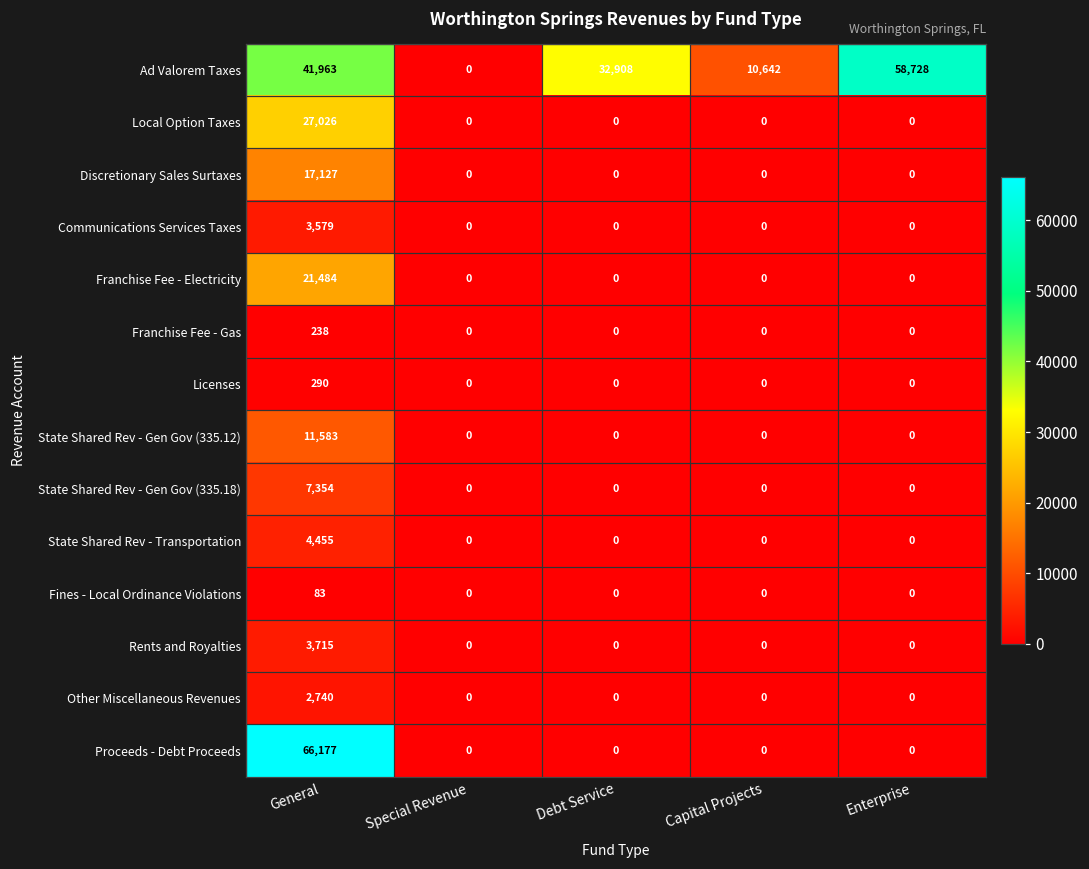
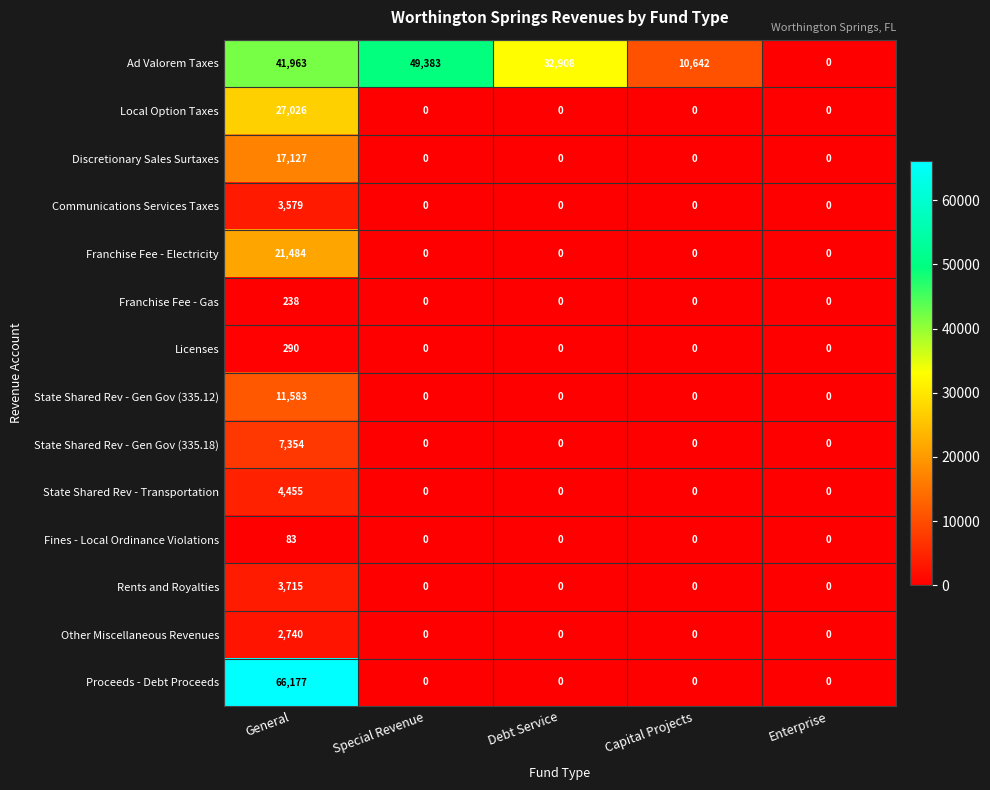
Ad Valorem Taxes, Special Revenue: 0 -> 49,383
Ad Valorem Taxes, Enterprise: 58,728 -> 0
